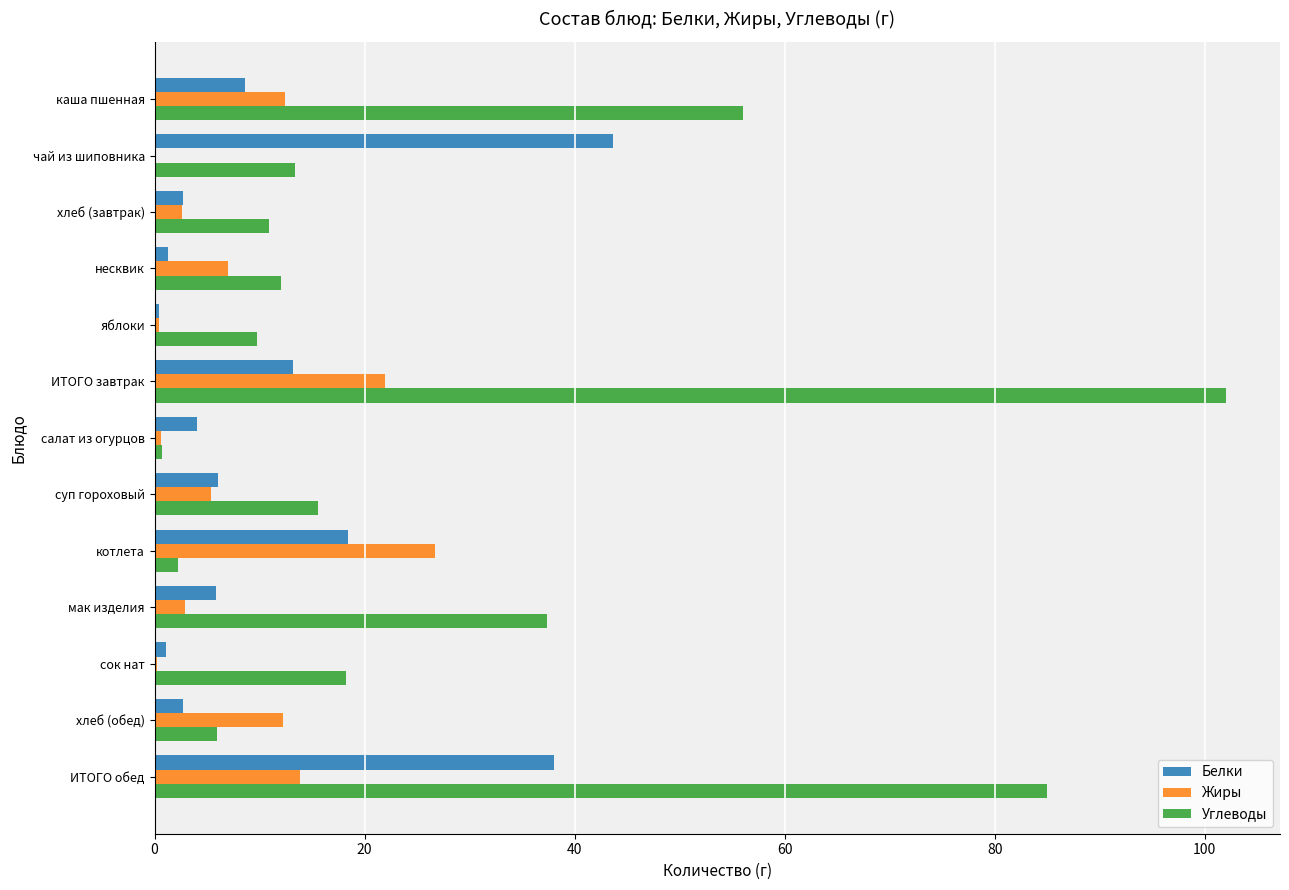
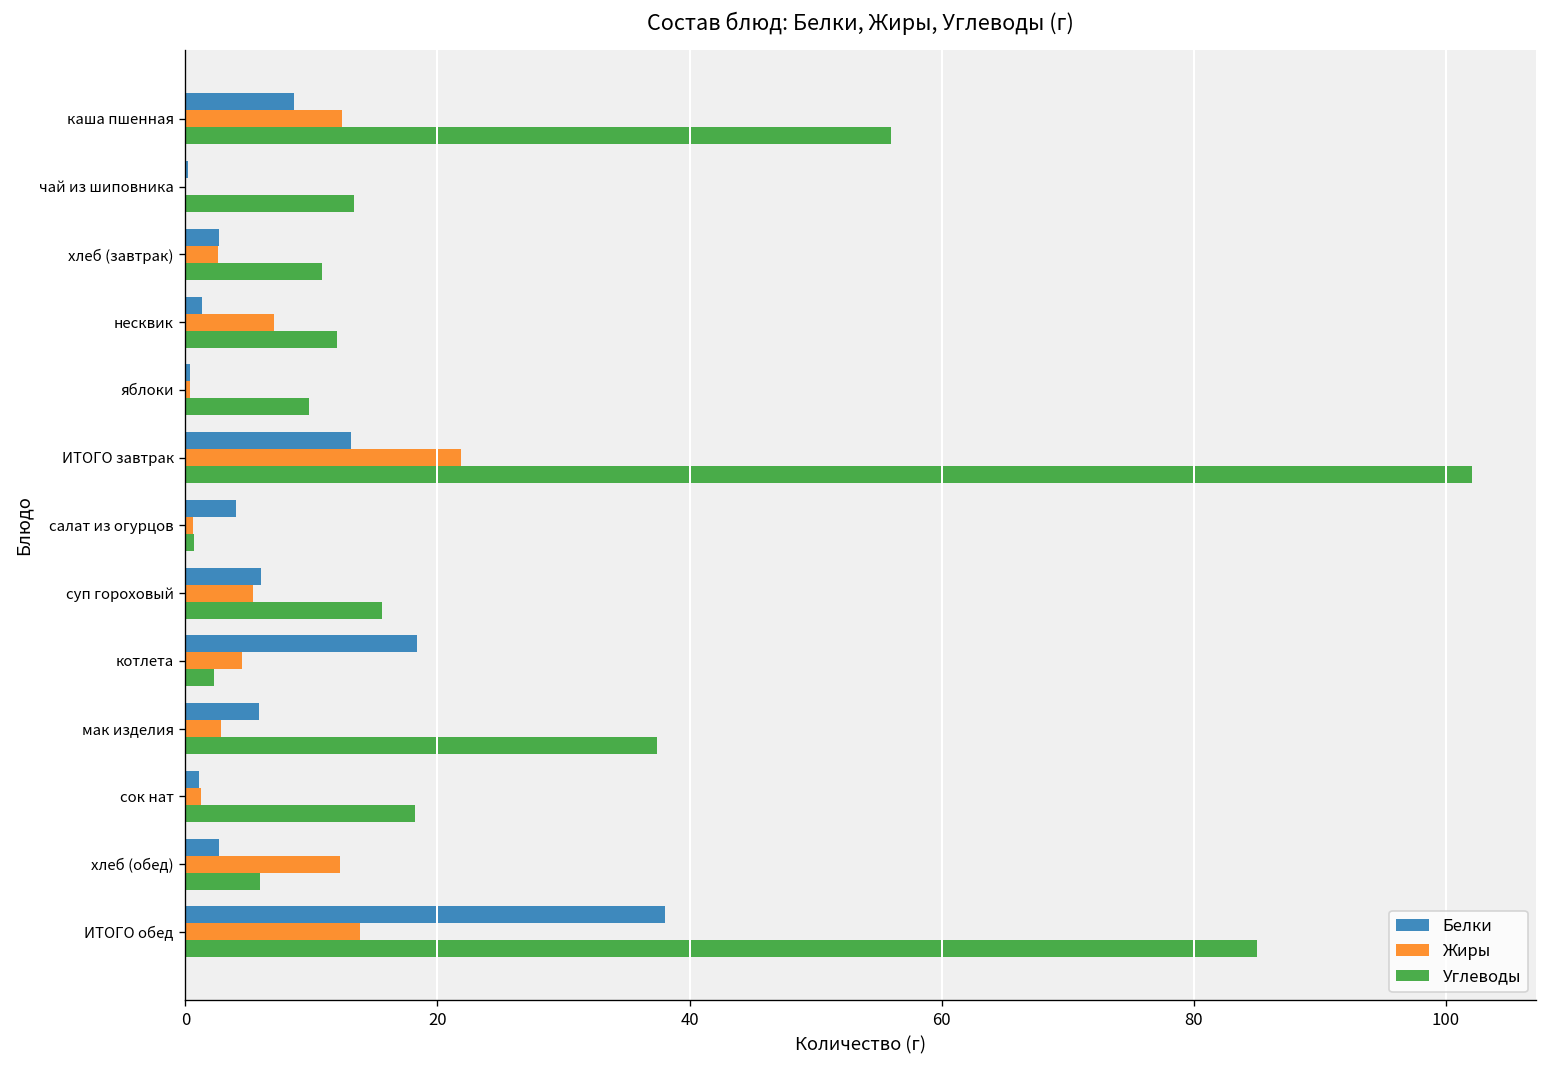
Белки, чай из шиповника: 43.6 -> 0.2
Жиры, котлета: 26.7 -> 4.5
Жиры, сок нат: 0.2 -> 1.3
